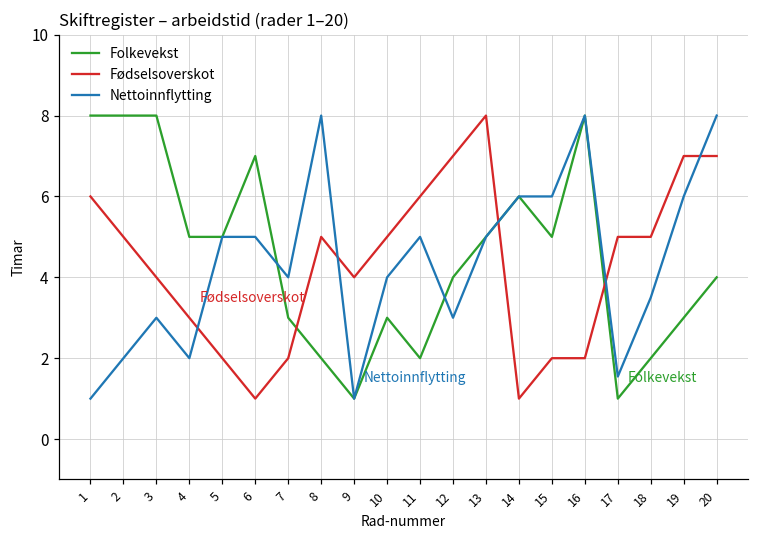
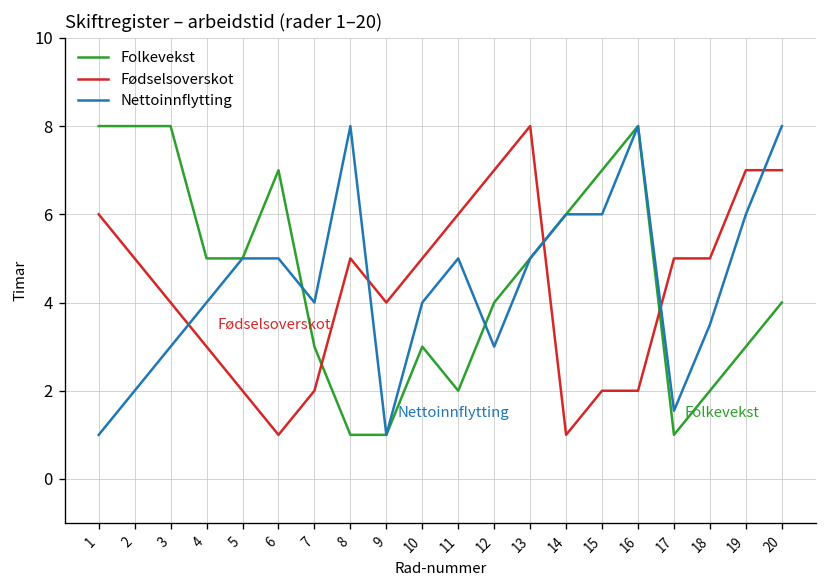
Nettoinnflytting, 4: 2 -> 4
Folkevekst, 8: 2 -> 1
Folkevekst, 15: 5 -> 7
